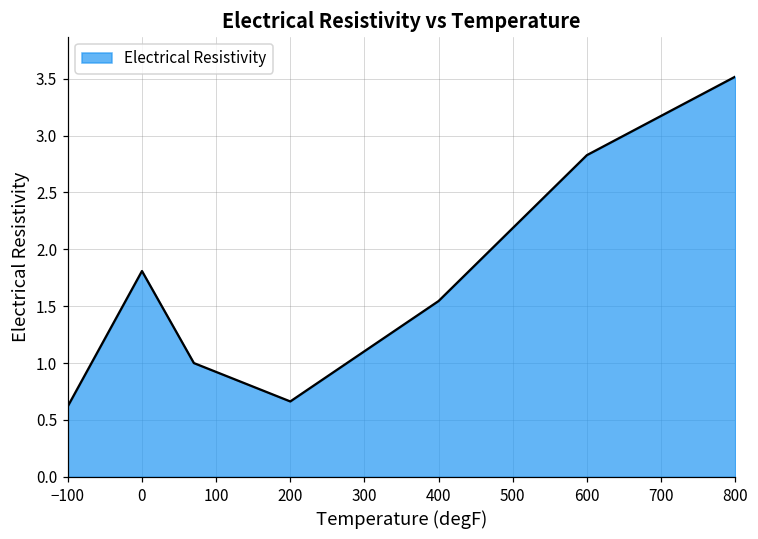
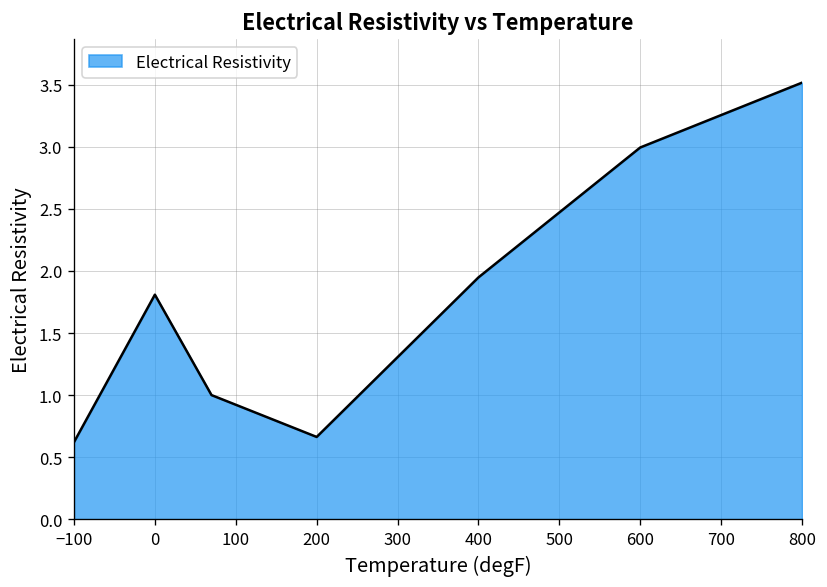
400: 1.55 -> 1.95
600: 2.83 -> 2.99
